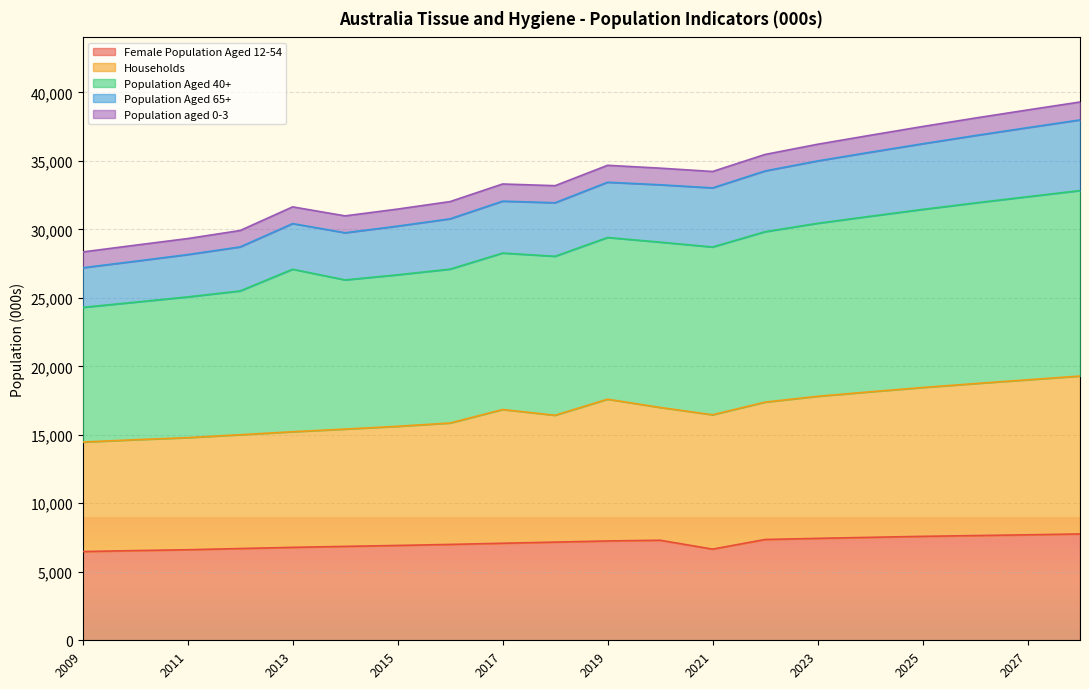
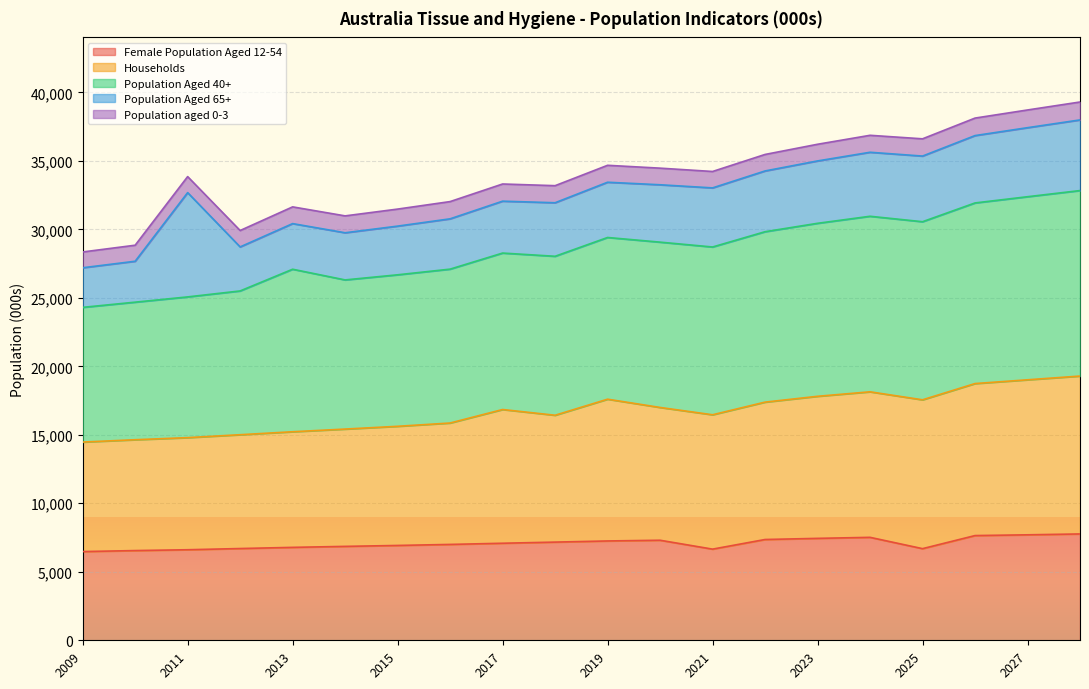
Population Aged 65+, 2011: 3,100 -> 7,600
Female Population Aged 12-54, 2025: 7,600 -> 6,700
